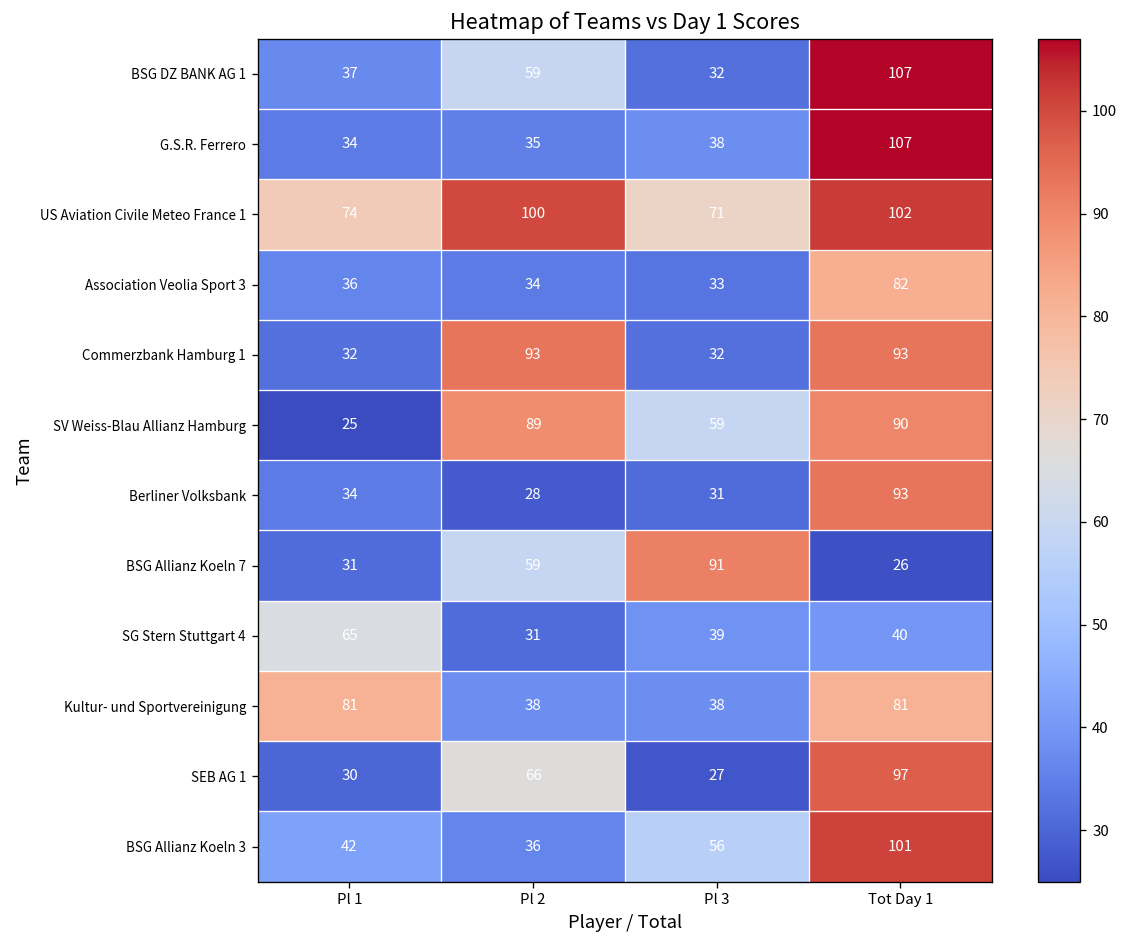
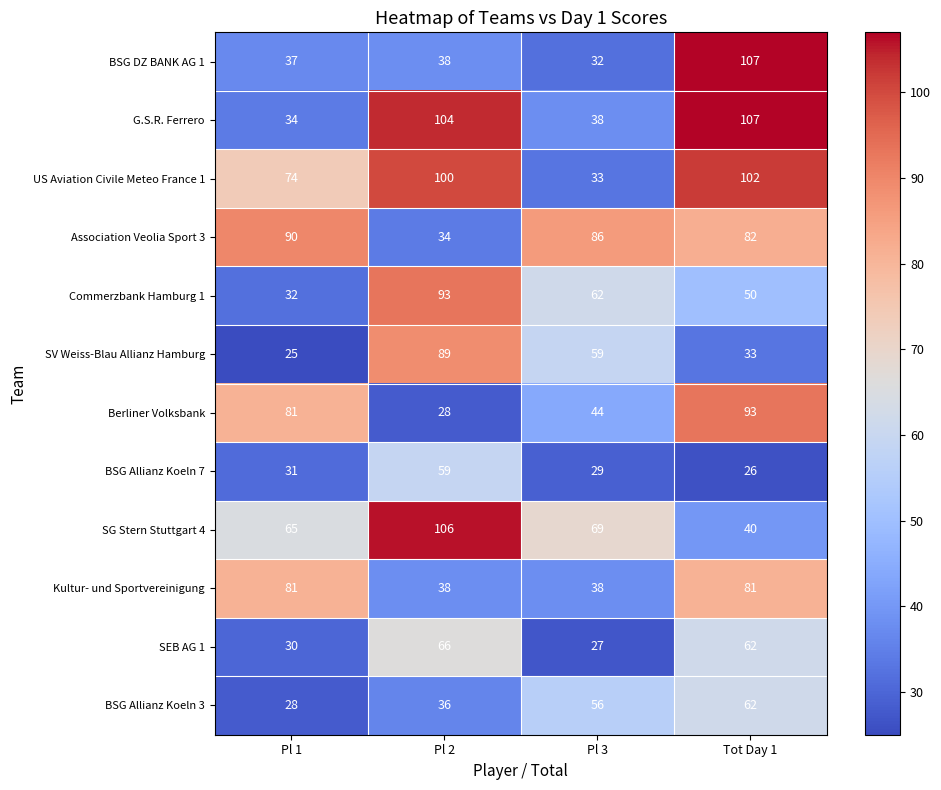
BSG DZ BANK AG 1, Pl 2: 59 -> 38
G.S.R. Ferrero, Pl 2: 35 -> 104
US Aviation Civile Meteo France 1, Pl 3: 71 -> 33
Association Veolia Sport 3, Pl 1: 36 -> 90
Association Veolia Sport 3, Pl 3: 33 -> 86
Commerzbank Hamburg 1, Pl 3: 32 -> 62
Commerzbank Hamburg 1, Tot Day 1: 93 -> 50
SV Weiss-Blau Allianz Hamburg, Tot Day 1: 90 -> 33
Berliner Volksbank, Pl 1: 34 -> 81
Berliner Volksbank, Pl 3: 31 -> 44
BSG Allianz Koeln 7, Pl 3: 91 -> 29
SG Stern Stuttgart 4, Pl 2: 31 -> 106
SG Stern Stuttgart 4, Pl 3: 39 -> 69
SEB AG 1, Tot Day 1: 97 -> 62
BSG Allianz Koeln 3, Pl 1: 42 -> 28
BSG Allianz Koeln 3, Tot Day 1: 101 -> 62
